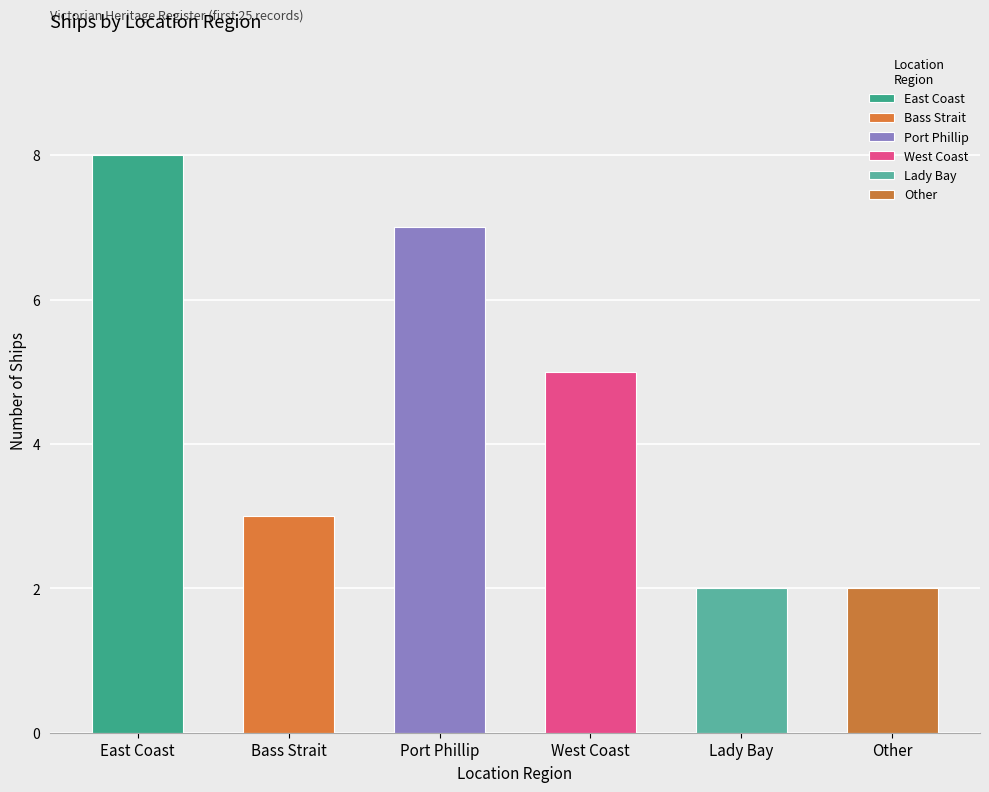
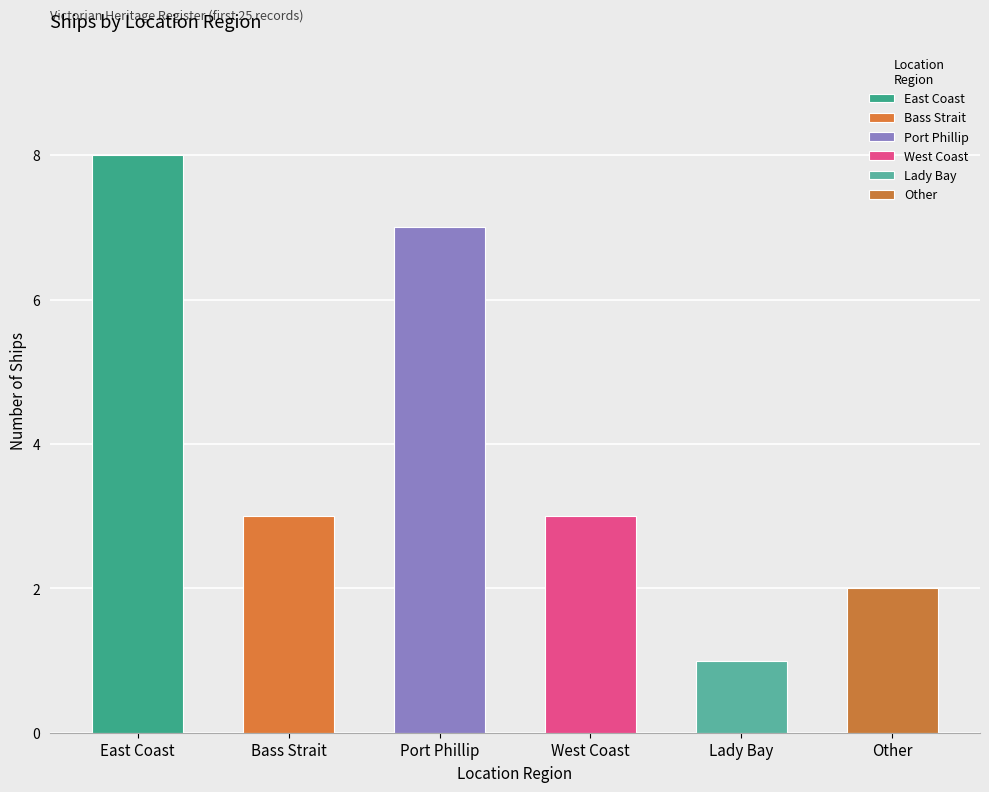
West Coast: 5 -> 3
Lady Bay: 2 -> 1
